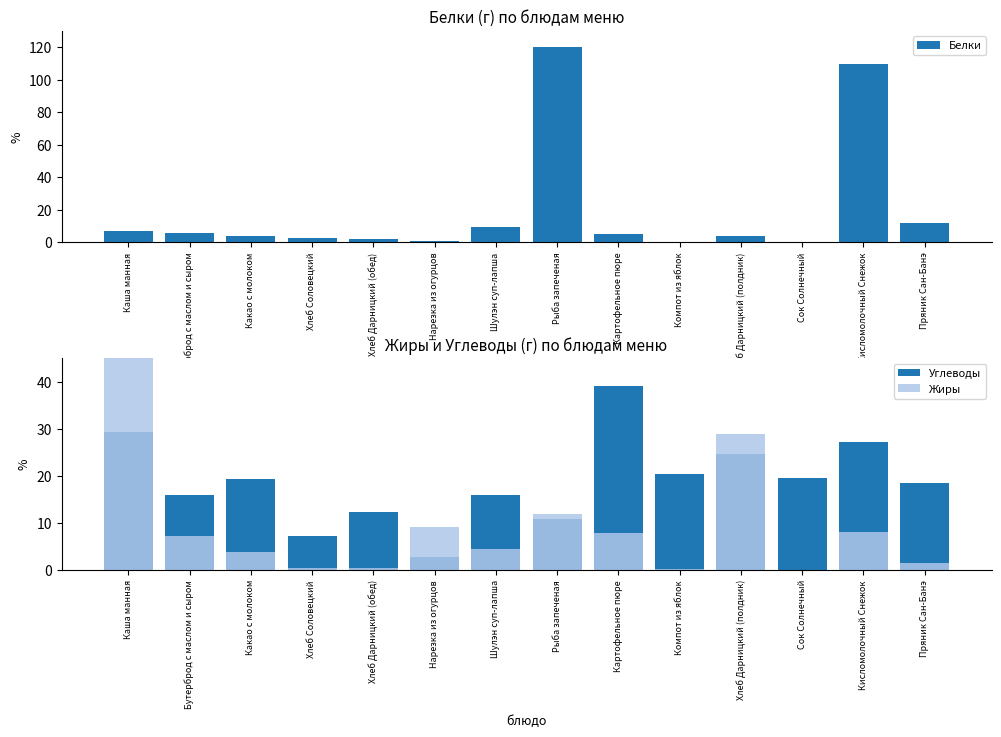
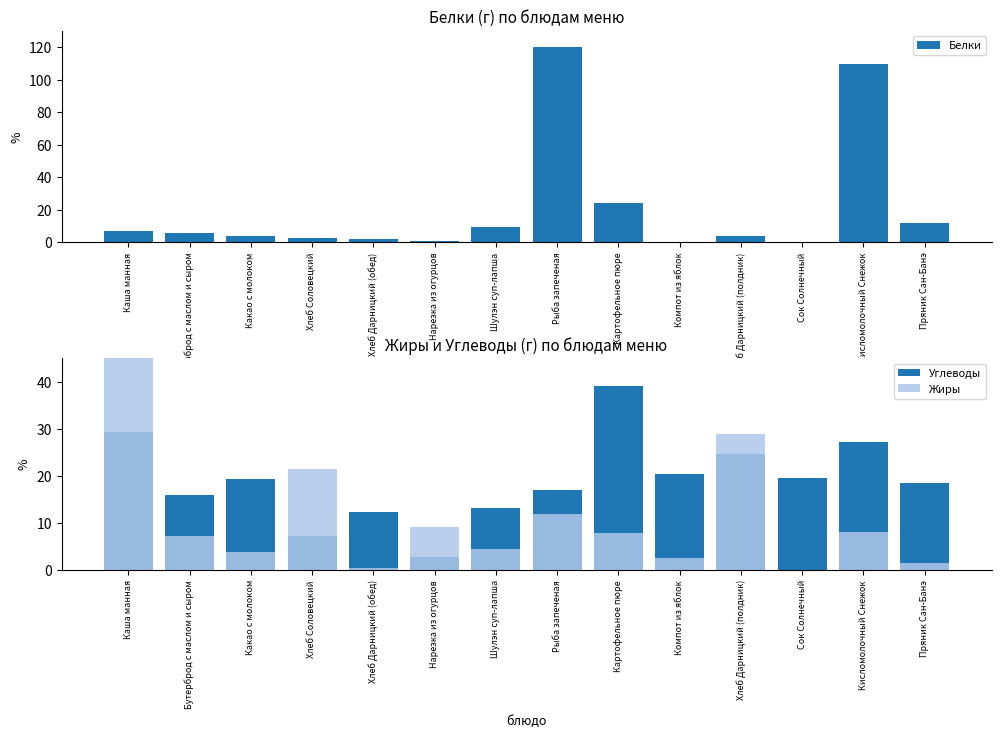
Белки (г) по блюдам меню, Картофельное пюре: 5 -> 24
Жиры и Углеводы (г) по блюдам меню, Жиры, Хлеб Соловецкий: 0 -> 22
Жиры и Углеводы (г) по блюдам меню, Углеводы, Шулэн суп-лапша: 16 -> 13
Жиры и Углеводы (г) по блюдам меню, Углеводы, Рыба запеченая: 11 -> 17
Жиры и Углеводы (г) по блюдам меню, Жиры, Компот из яблок: 0 -> 3
